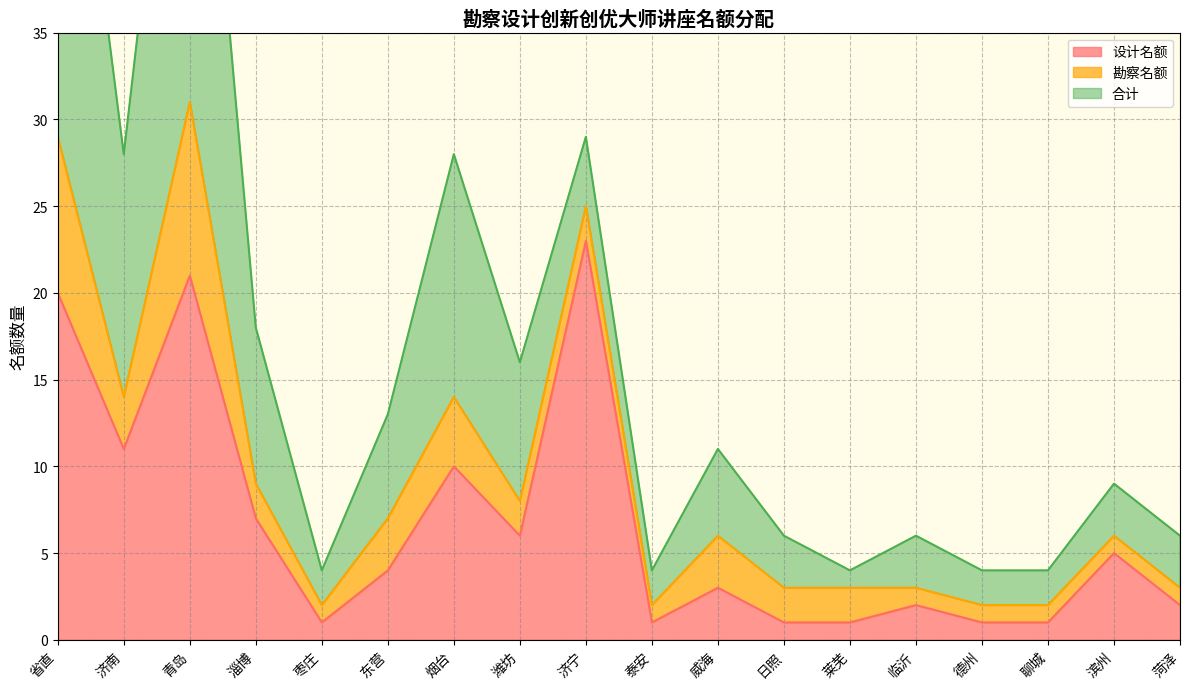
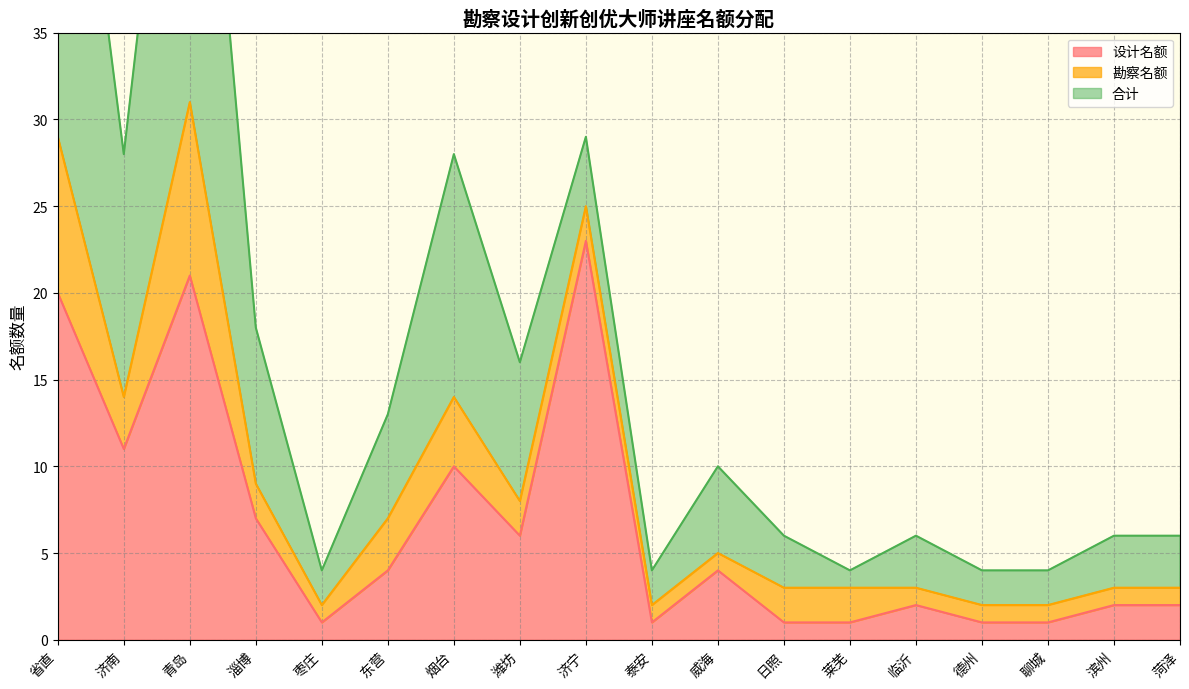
设计名额, 威海: 3 -> 4
勘察名额, 威海: 3 -> 1
设计名额, 滨州: 5 -> 2
